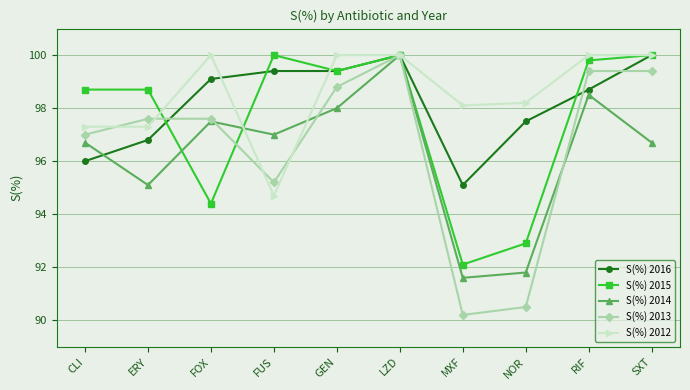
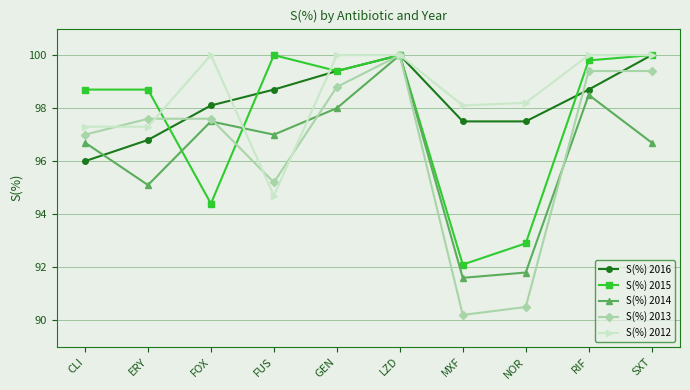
S(%) 2016, FOX: 99.1 -> 98.1
S(%) 2016, FUS: 99.4 -> 98.7
S(%) 2016, MXF: 95.1 -> 97.5
